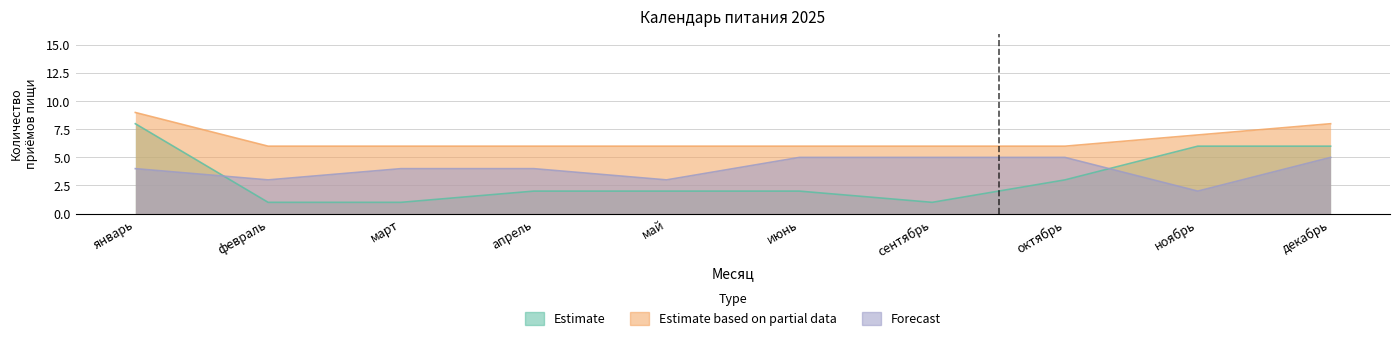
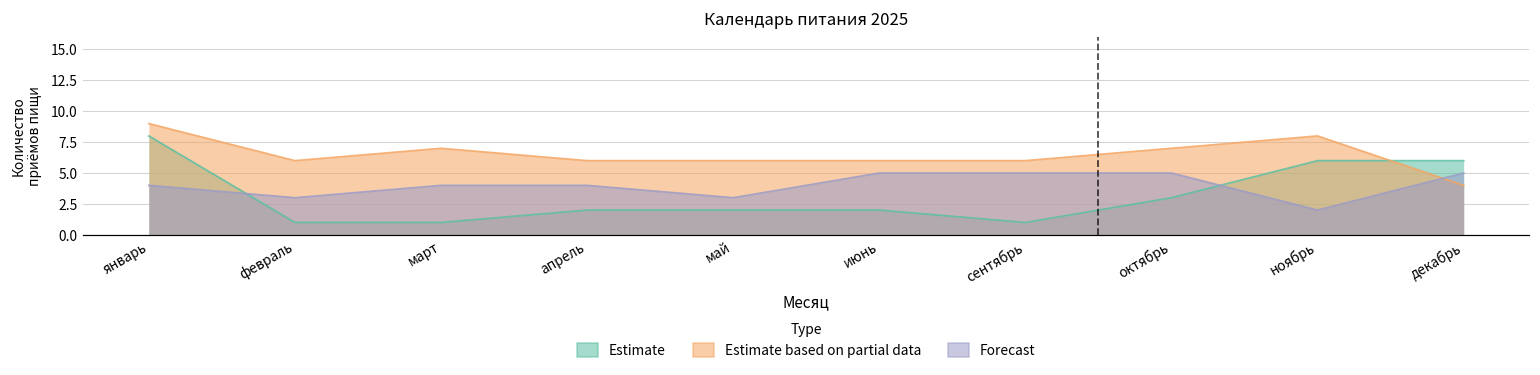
Estimate based on partial data, март: 6 -> 7
Estimate based on partial data, октябрь: 6 -> 7
Estimate based on partial data, ноябрь: 7 -> 8
Estimate based on partial data, декабрь: 8 -> 4
